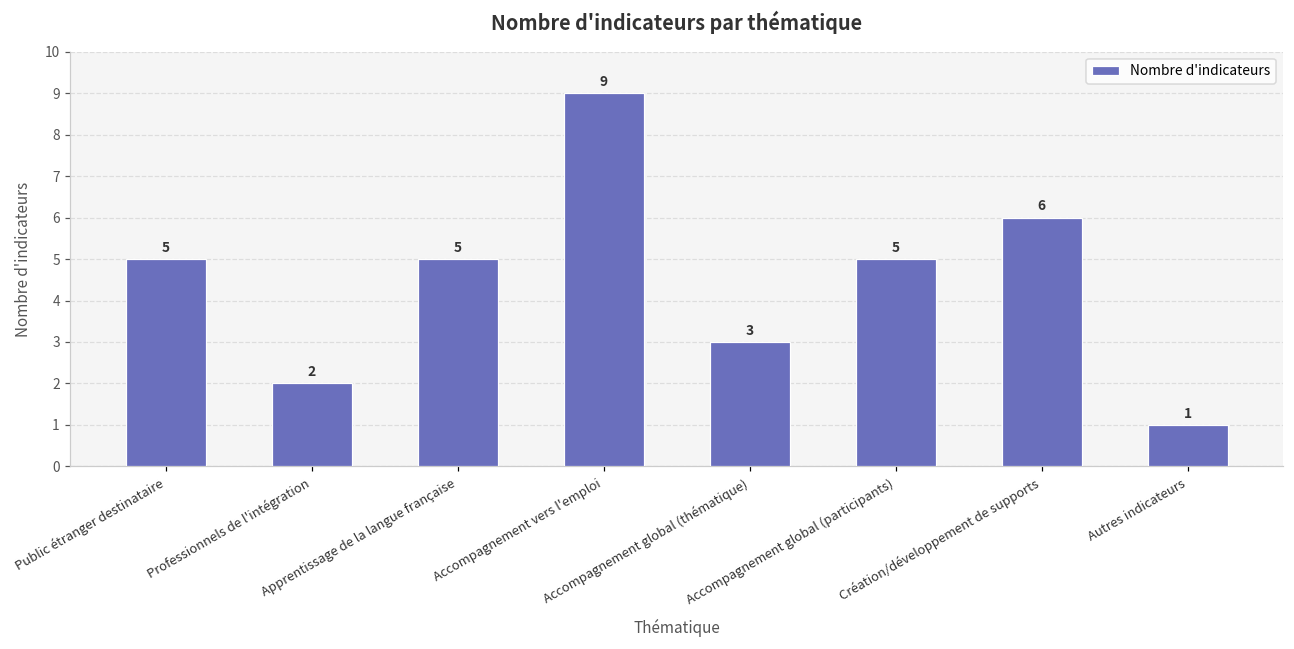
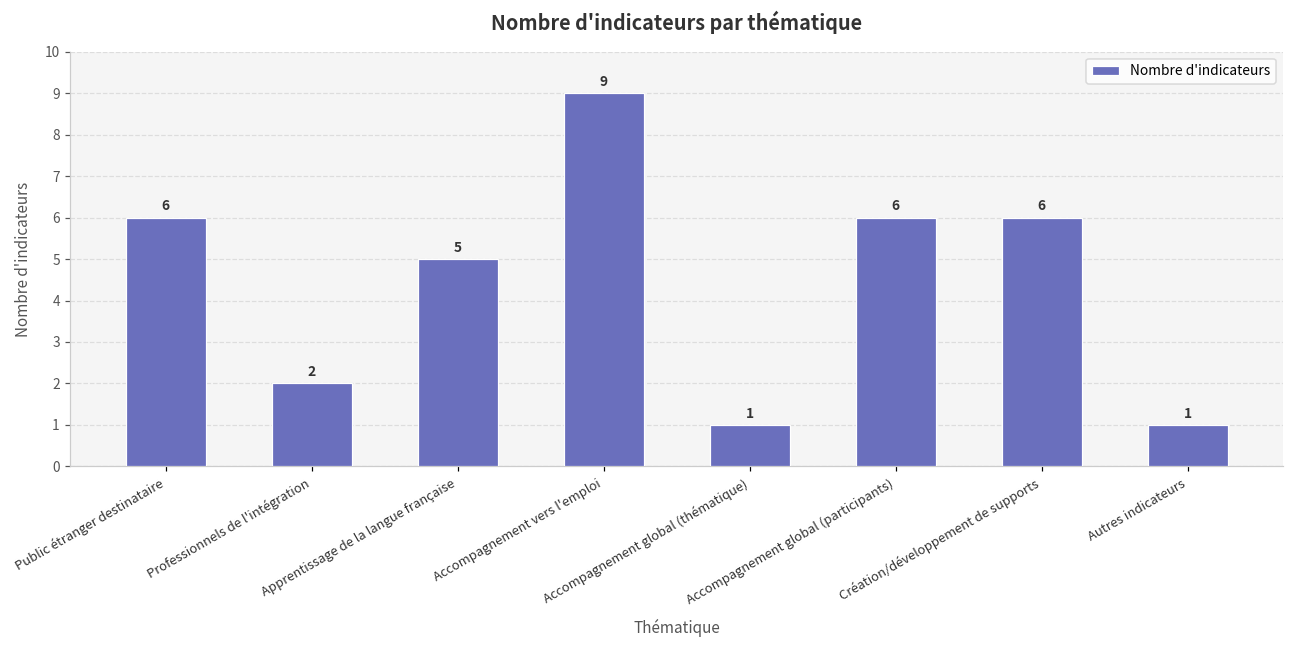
Public étranger destinataire: 5 -> 6
Accompagnement global (thématique): 3 -> 1
Accompagnement global (participants): 5 -> 6
